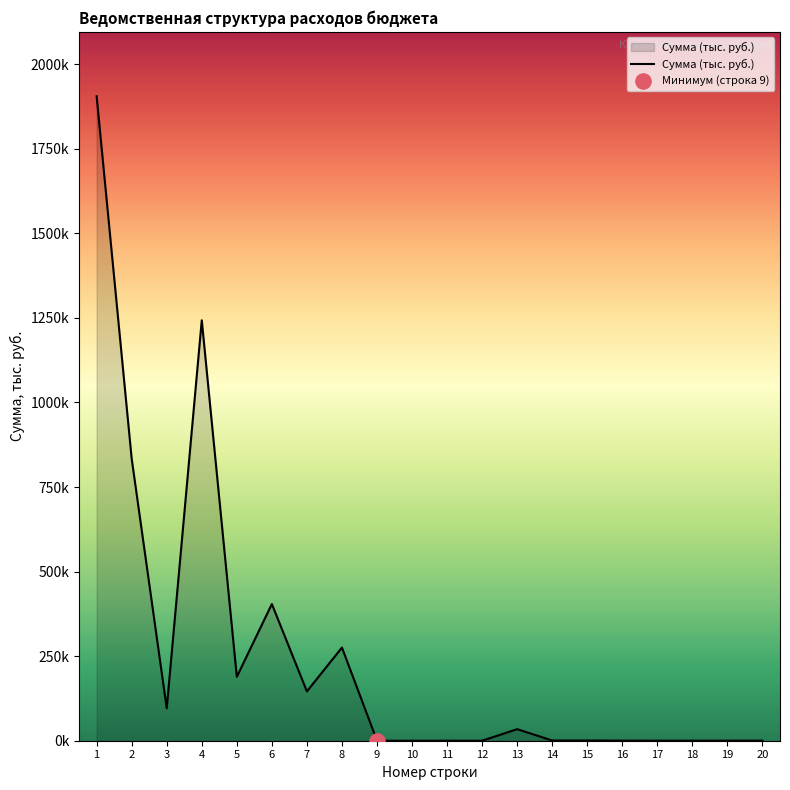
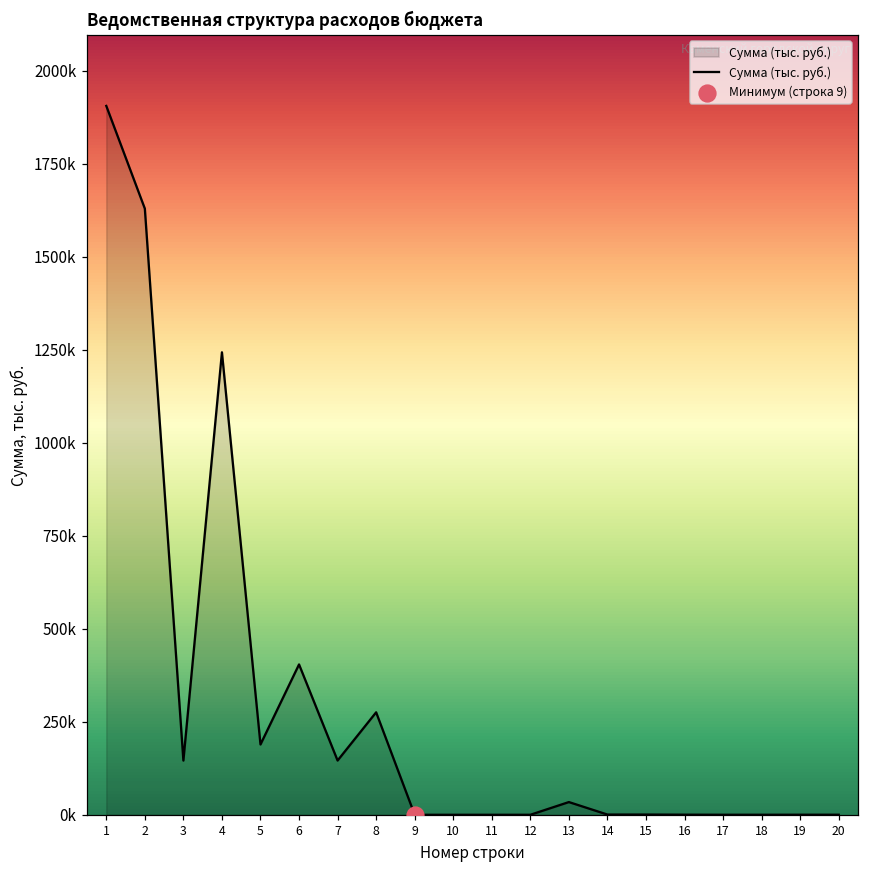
Сумма (тыс. руб.), 2: 830000 -> 1630000
Сумма (тыс. руб.), 3: 100000 -> 150000
